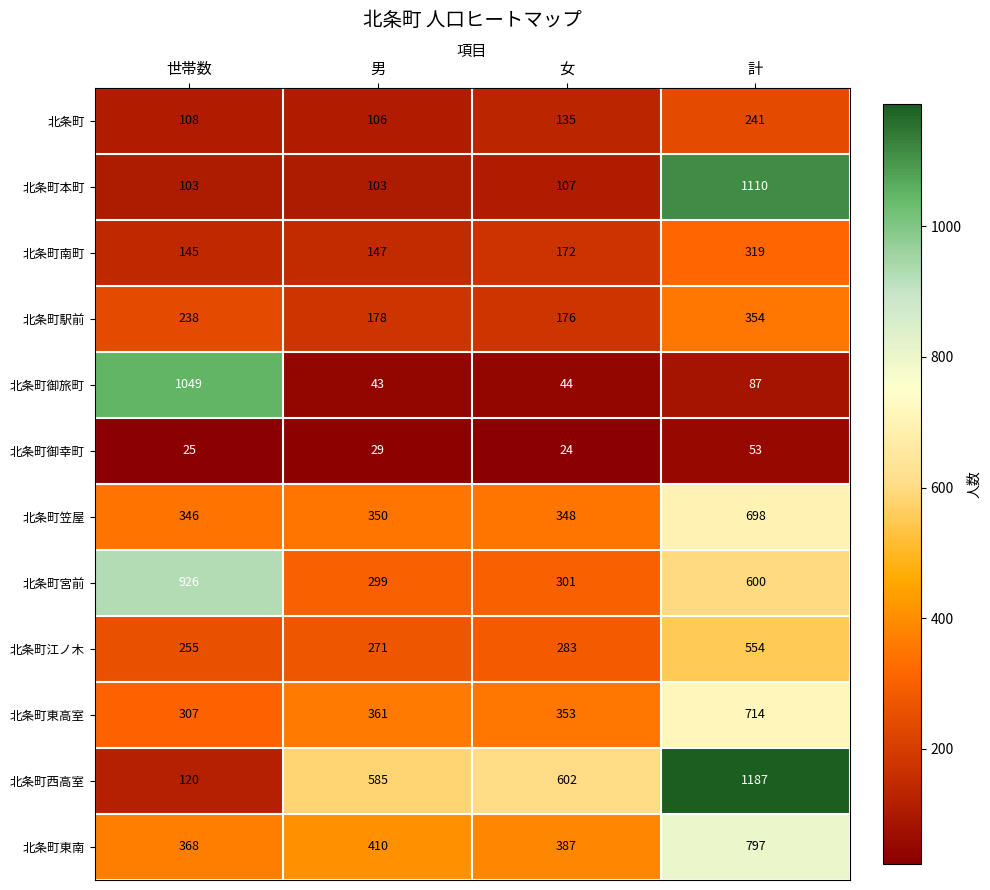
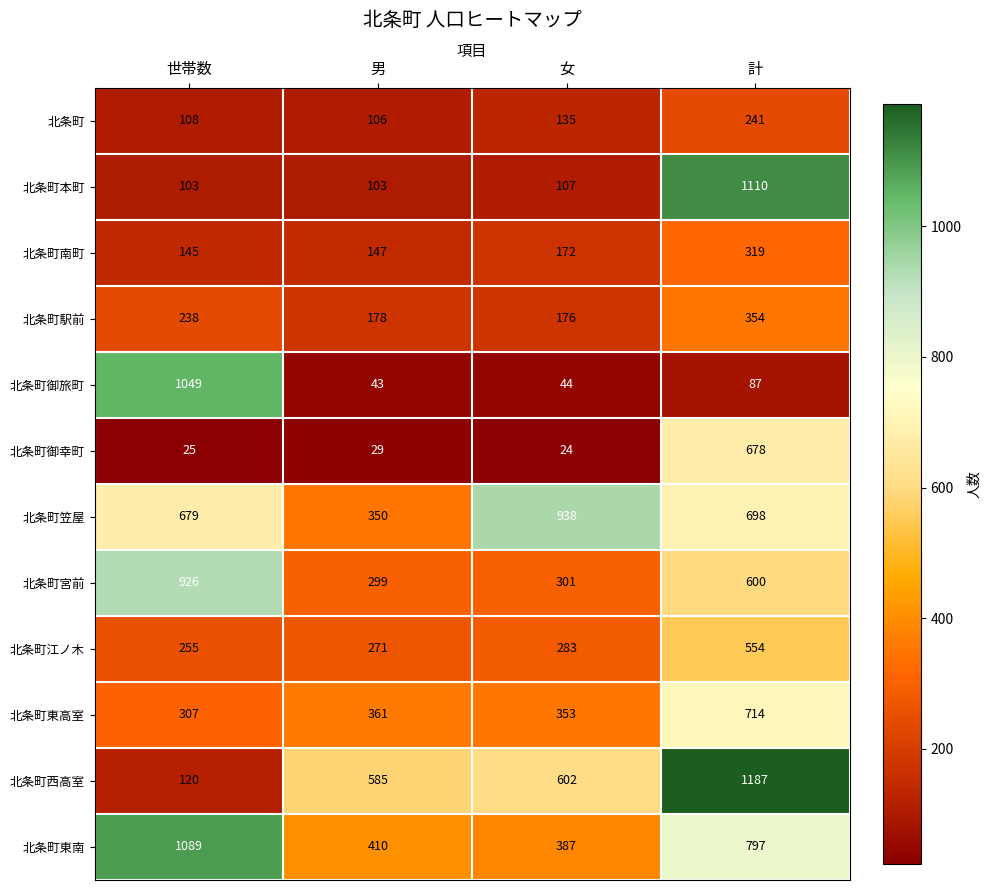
北条町御幸町, 計: 53 -> 678
北条町笠屋, 世帯数: 346 -> 679
北条町笠屋, 女: 348 -> 938
北条町東南, 世帯数: 368 -> 1089
